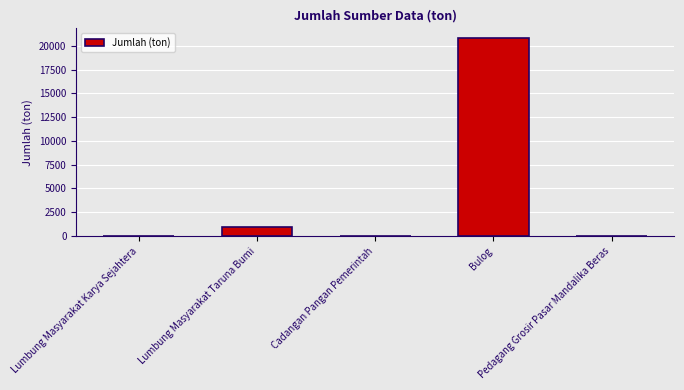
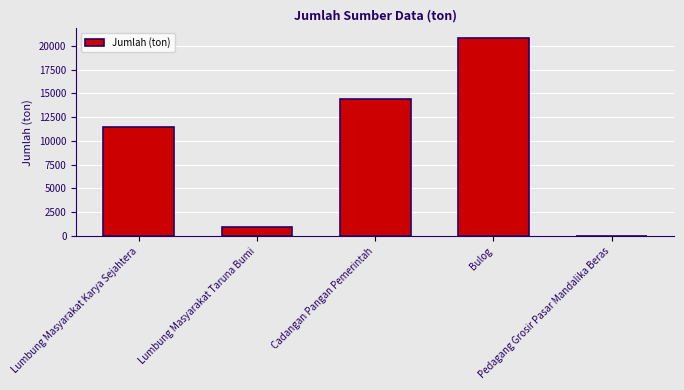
Lumbung Masyarakat Karya Sejahtera: 0 -> 11000
Cadangan Pangan Pemerintah: 0 -> 14000
